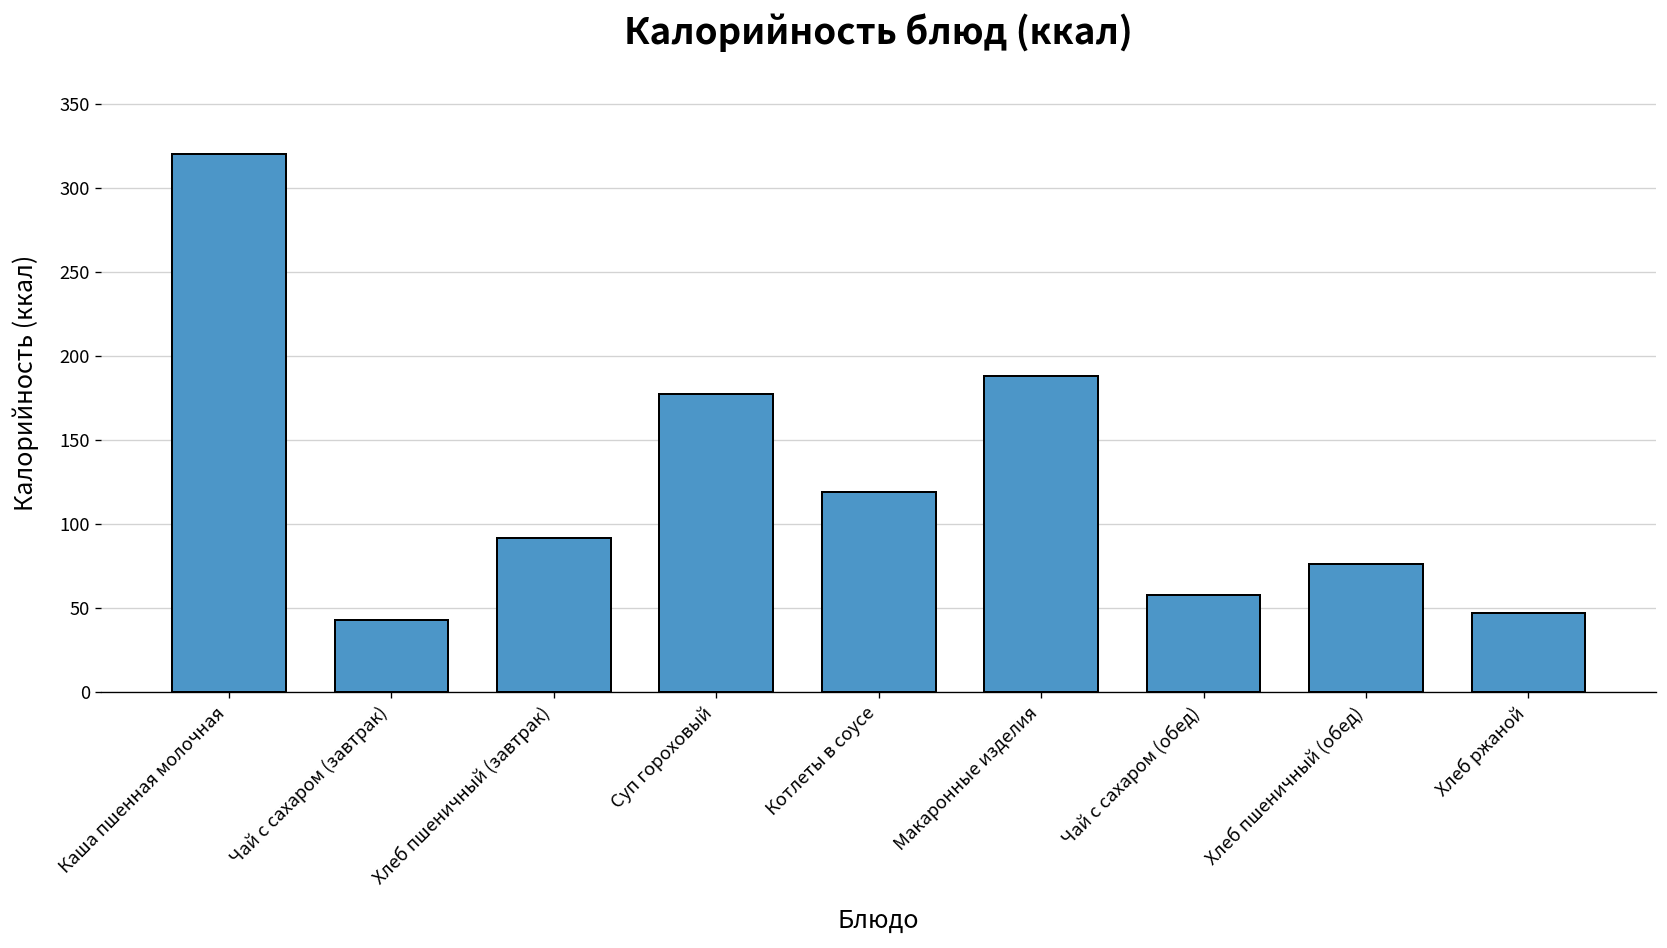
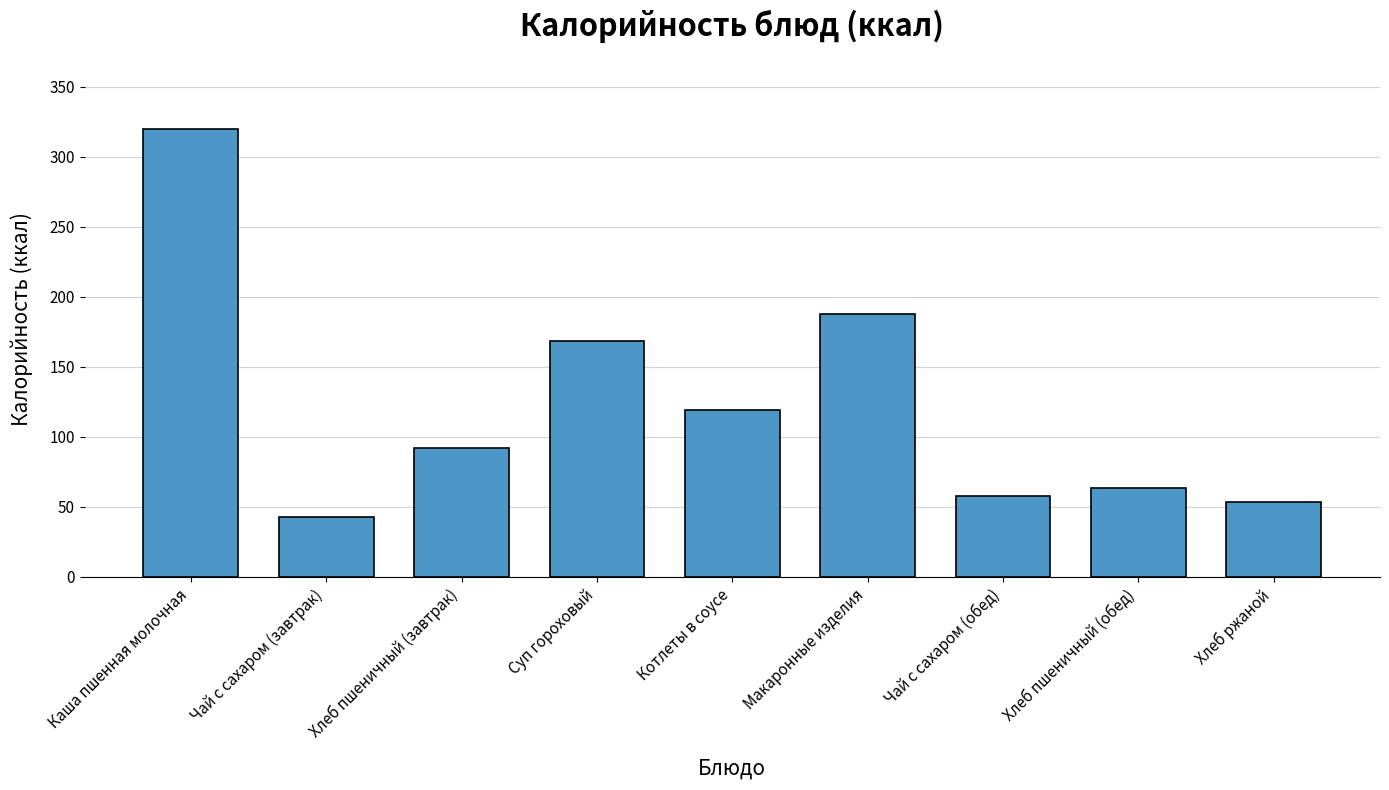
Суп гороховый: 177 -> 169
Хлеб пшеничный (обед): 76 -> 64
Хлеб ржаной: 47 -> 54
